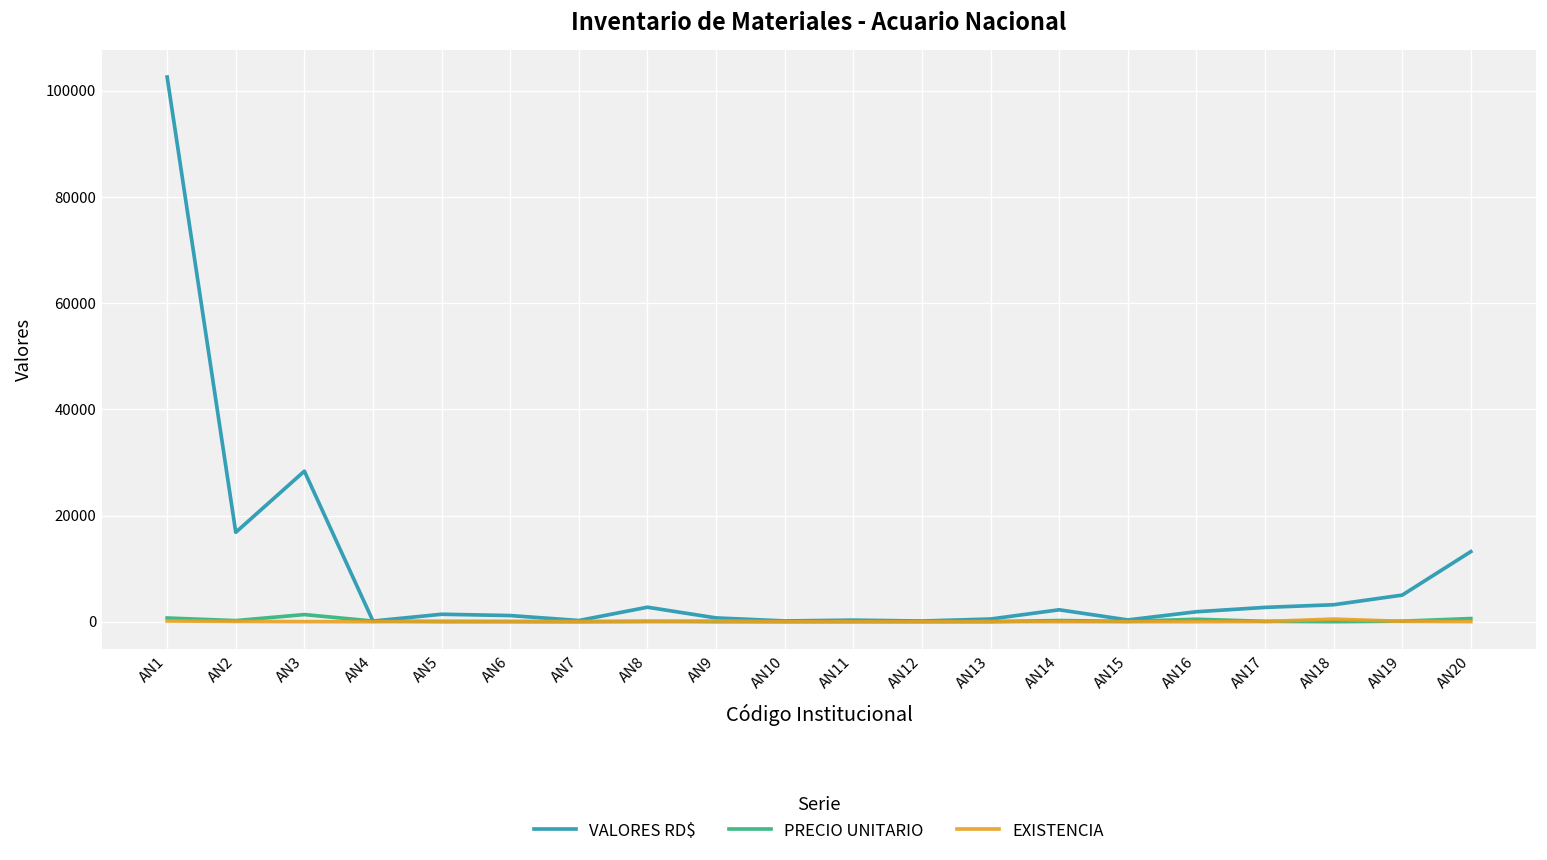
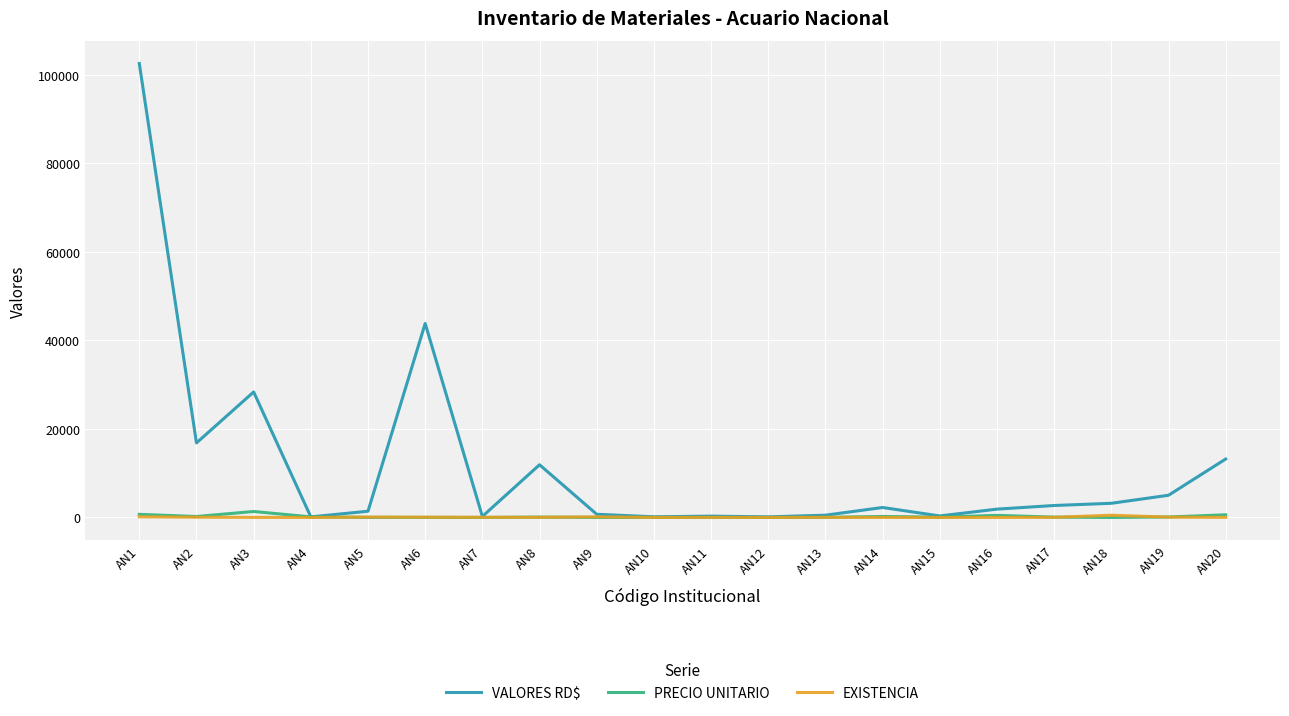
VALORES RD$, AN6: 1000 -> 44000
VALORES RD$, AN8: 3000 -> 12000
